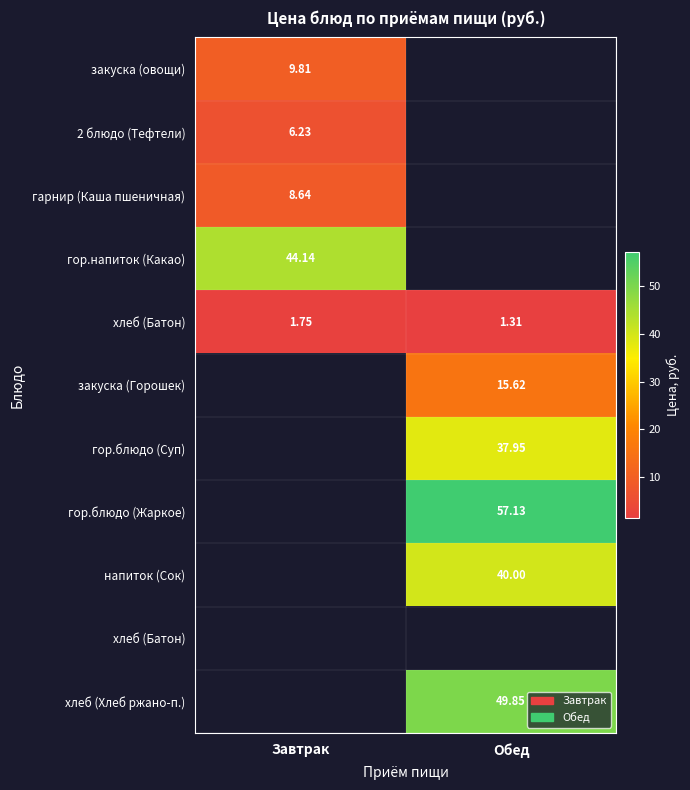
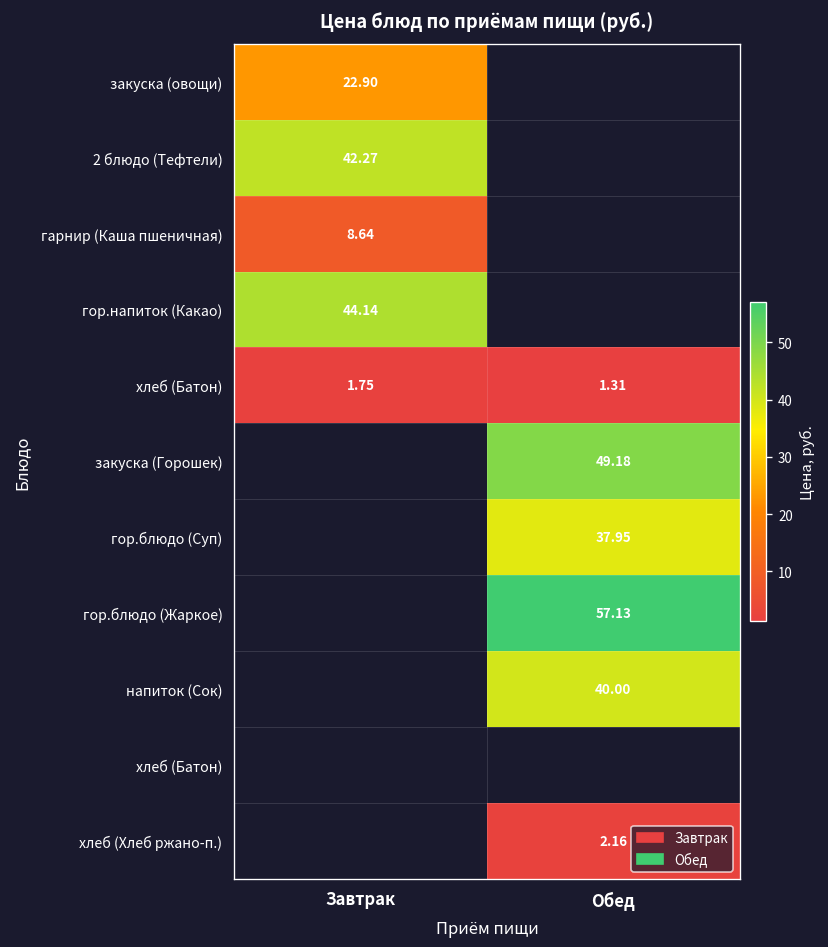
закуска (овощи), Завтрак: 9.81 -> 22.90
2 блюдо (Тефтели), Завтрак: 6.23 -> 42.27
закуска (Горошек), Обед: 15.62 -> 49.18
хлеб (Хлеб ржано-п.), Обед: 49.85 -> 2.16
